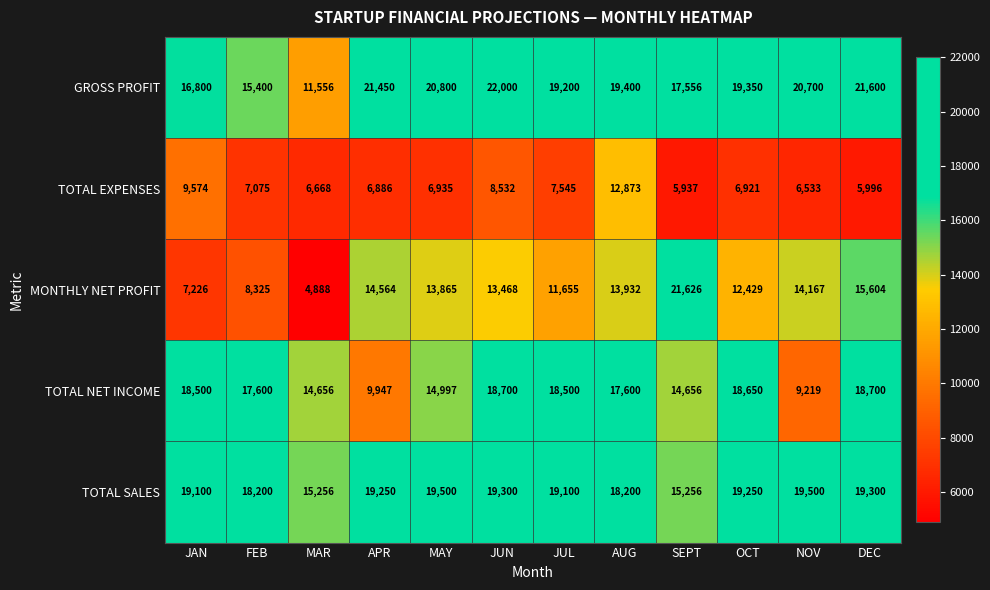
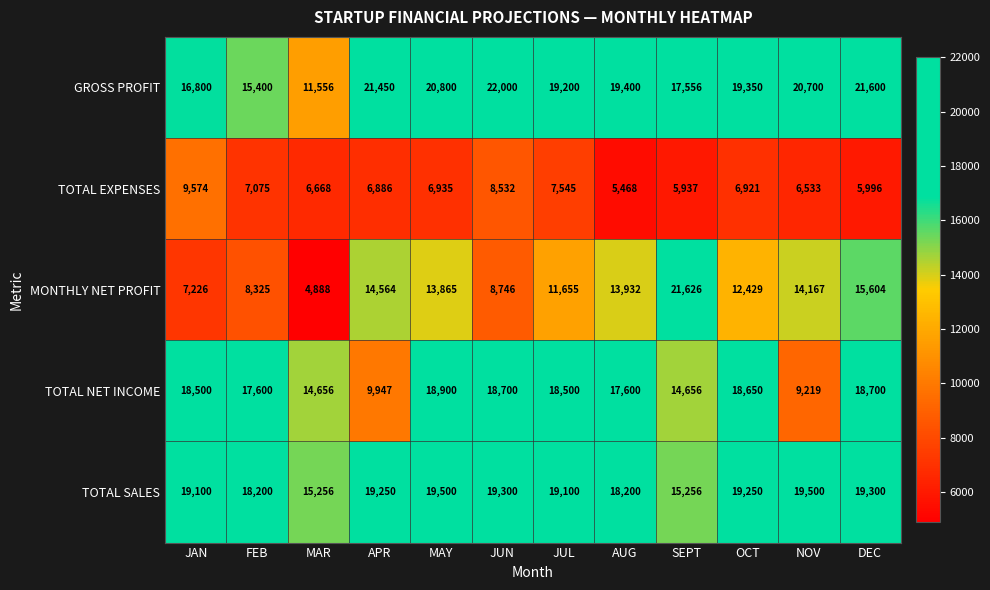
TOTAL EXPENSES, AUG: 12,873 -> 5,468
MONTHLY NET PROFIT, JUN: 13,468 -> 8,746
TOTAL NET INCOME, MAY: 14,997 -> 18,900
